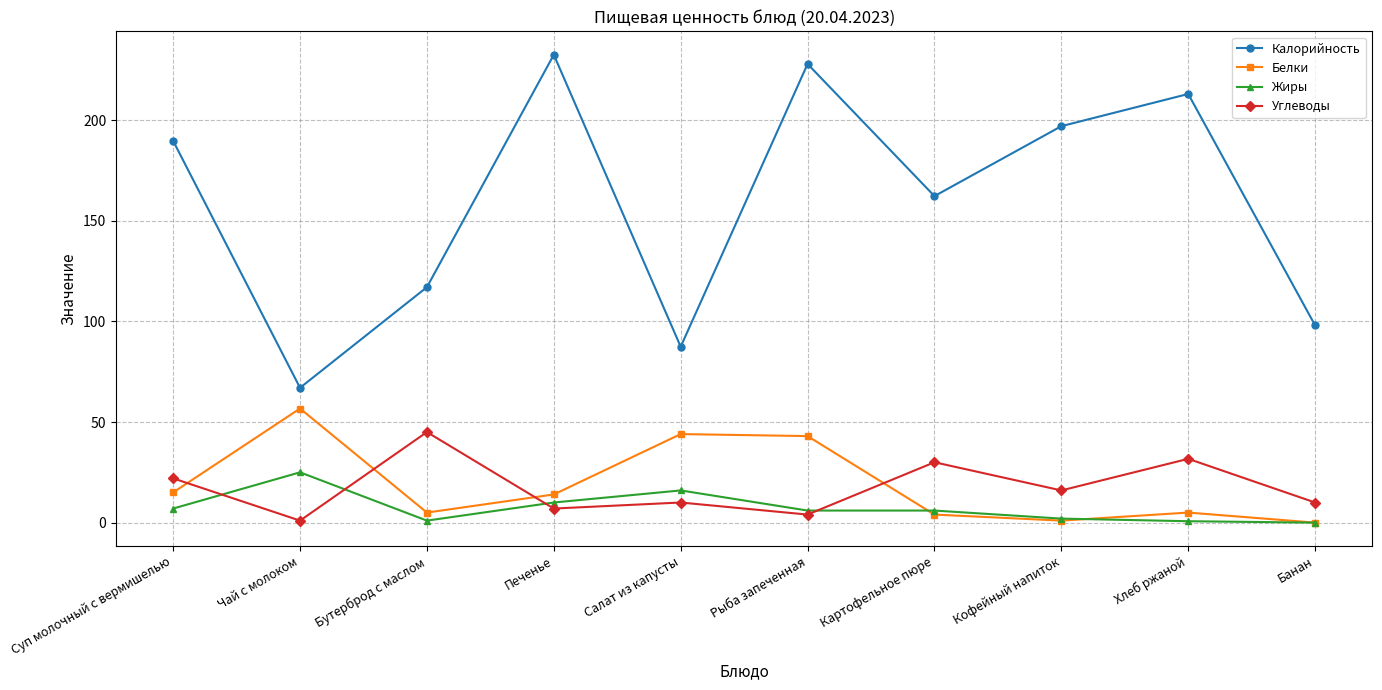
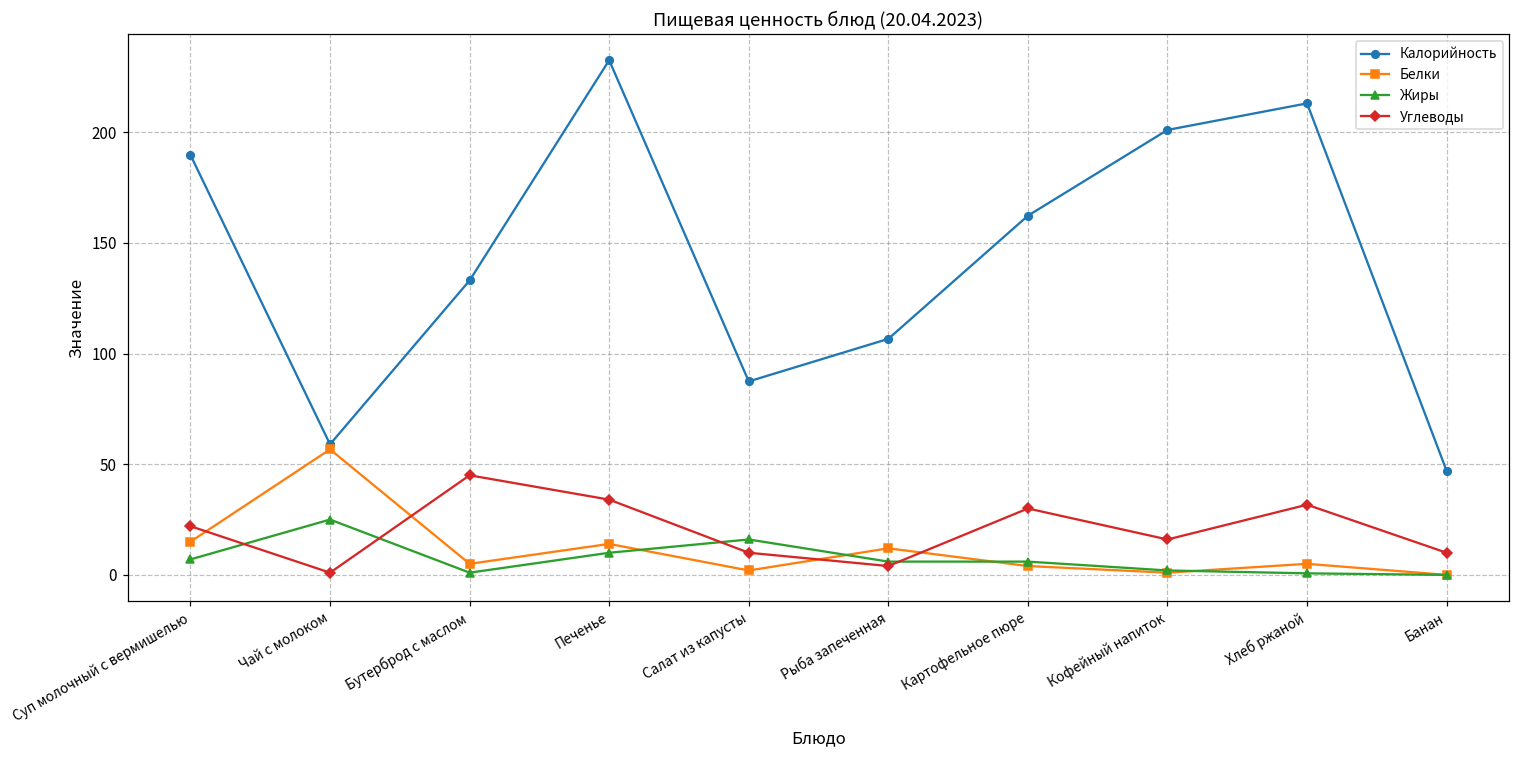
Калорийность, Чай с молоком: 67 -> 59
Калорийность, Бутерброд с маслом: 117 -> 133
Углеводы, Печенье: 7 -> 34
Белки, Салат из капусты: 44 -> 2
Калорийность, Рыба запеченная: 228 -> 107
Белки, Рыба запеченная: 43 -> 12
Калорийность, Кофейный напиток: 197 -> 201
Калорийность, Банан: 98 -> 47
